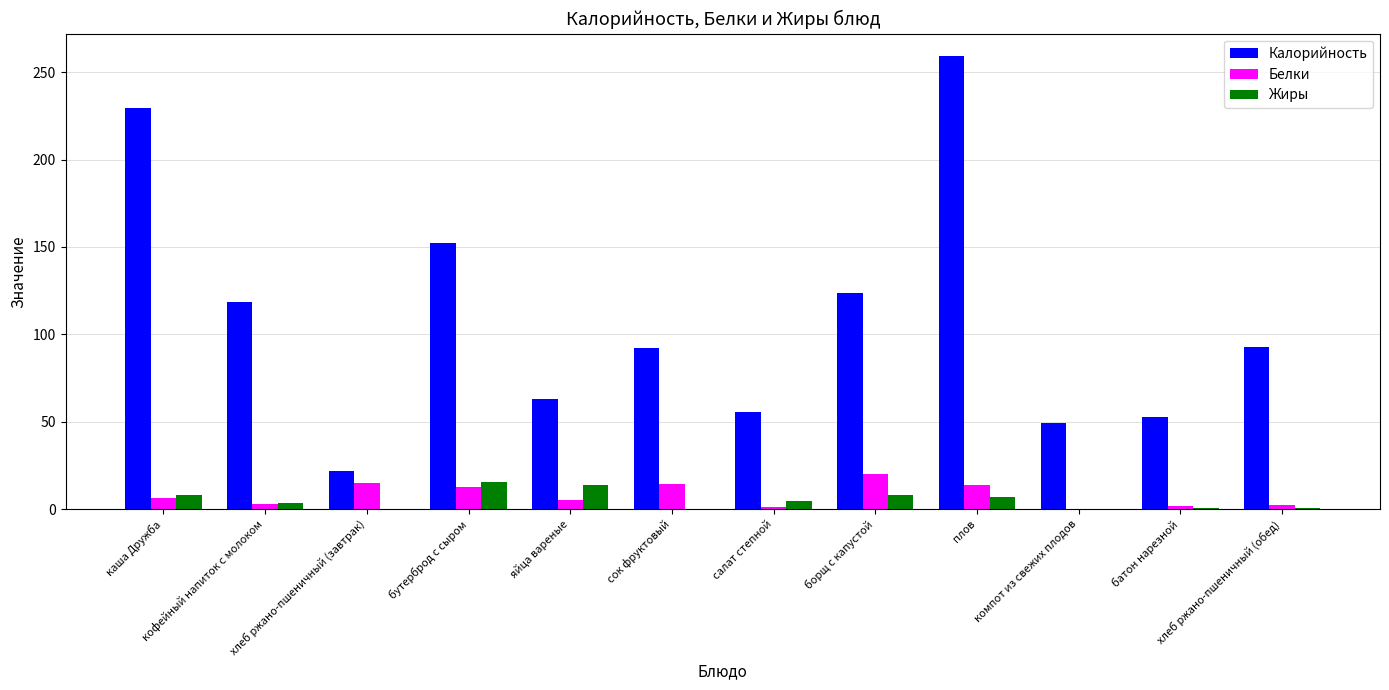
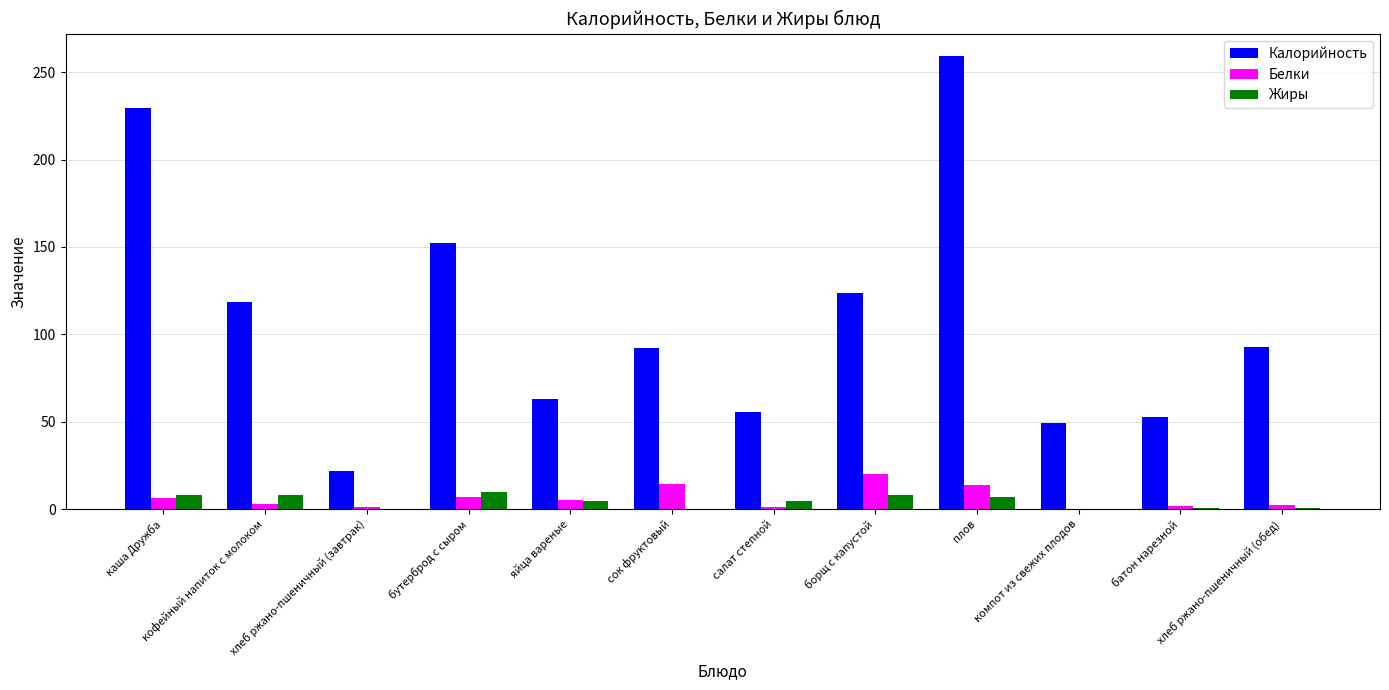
Жиры, кофейный напиток с молоком: 3 -> 8
Белки, хлеб ржано-пшеничный (завтрак): 15 -> 1
Белки, бутерброд с сыром: 13 -> 7
Жиры, бутерброд с сыром: 16 -> 9
Жиры, яйца вареные: 14 -> 5
